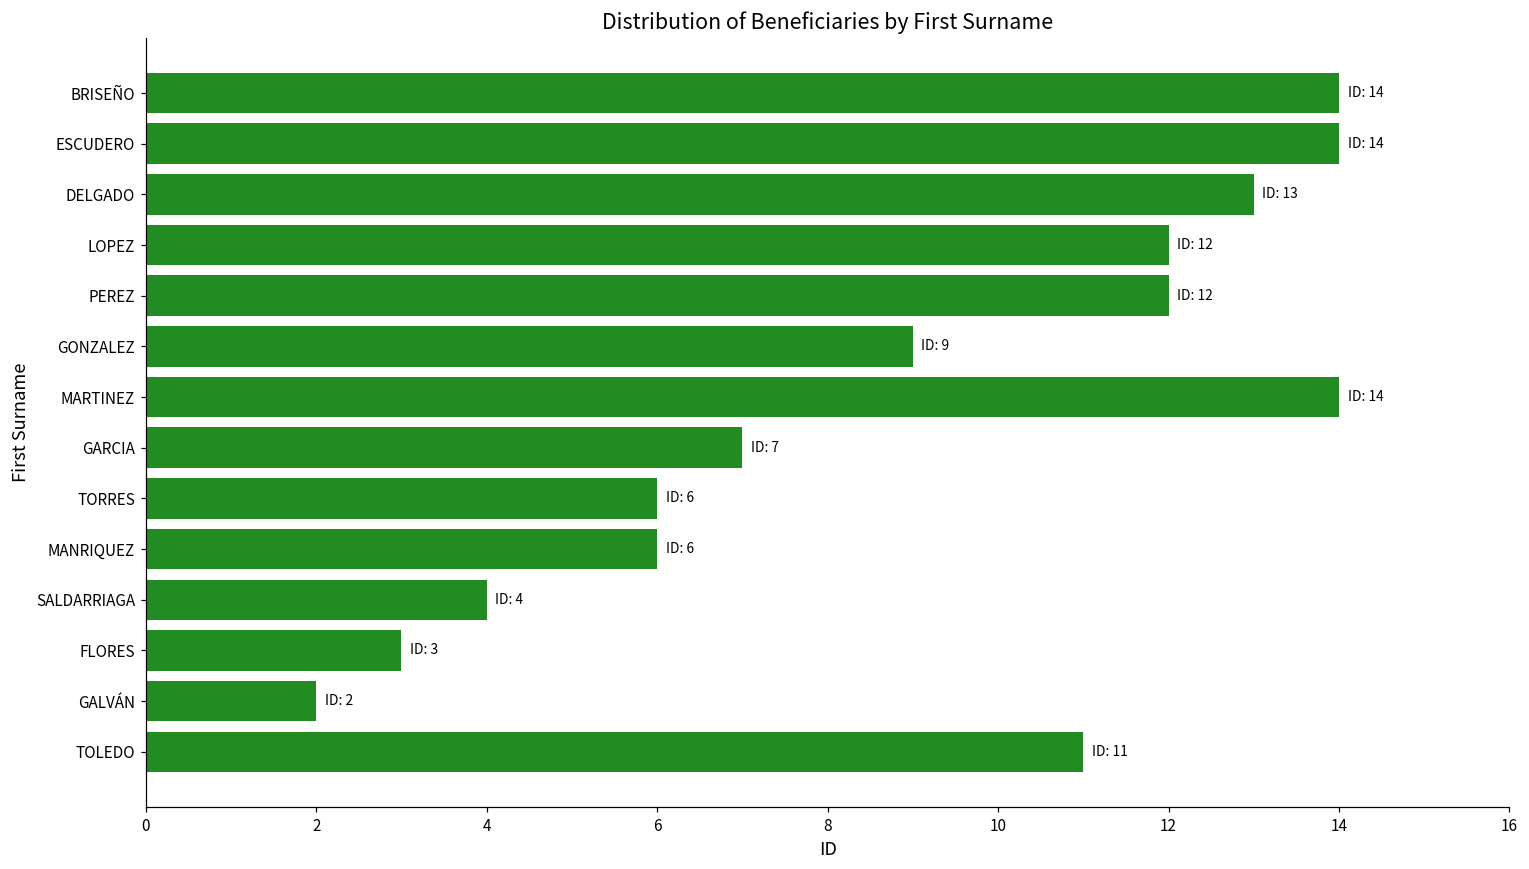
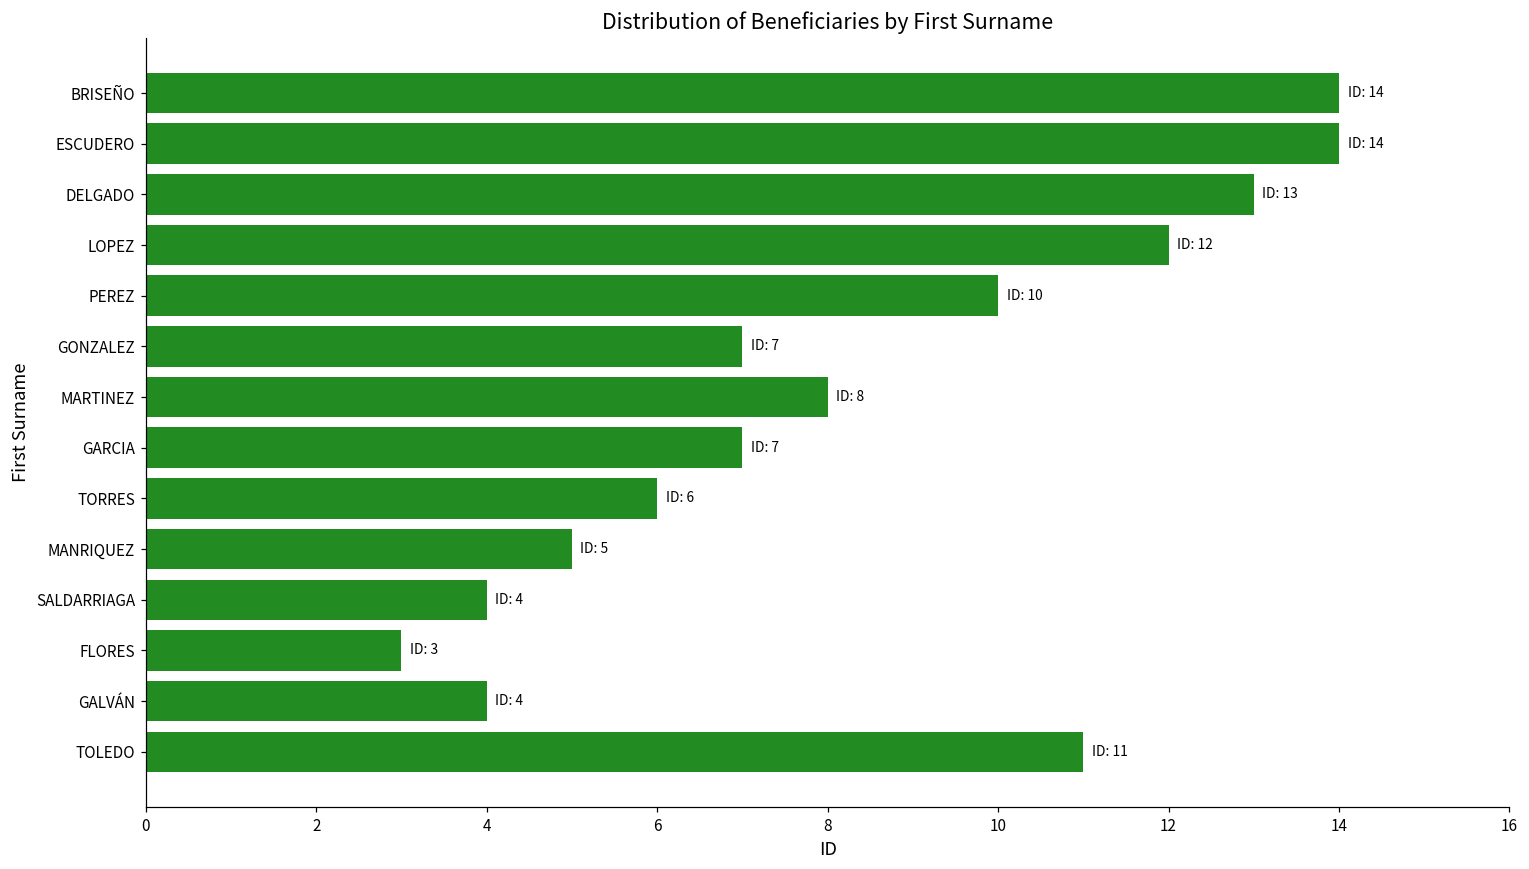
PEREZ: 12 -> 10
GONZALEZ: 9 -> 7
MARTINEZ: 14 -> 8
MANRIQUEZ: 6 -> 5
GALVÁN: 2 -> 4
